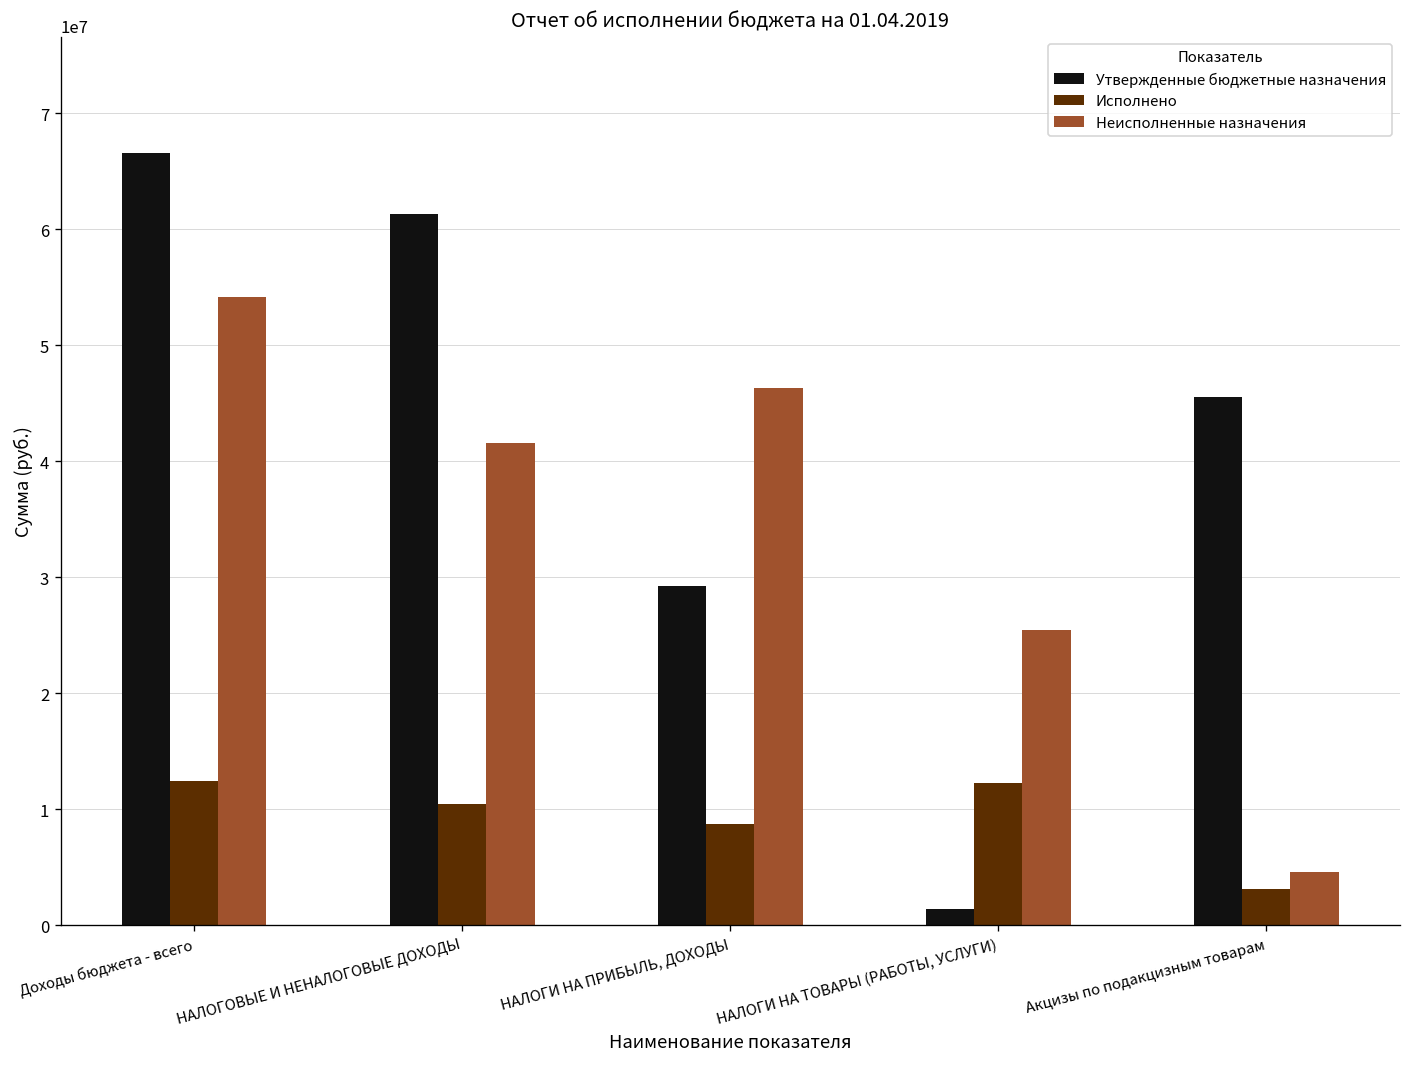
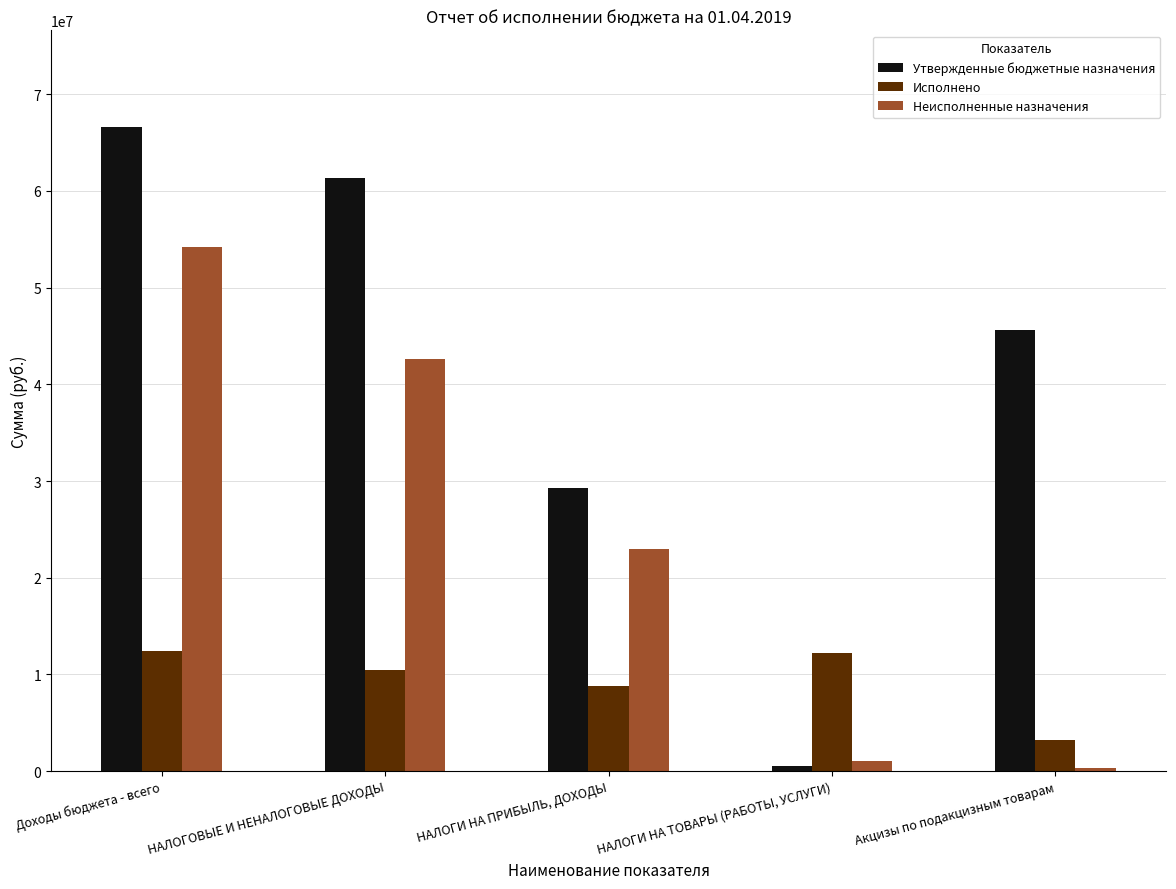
Неисполненные назначения, НАЛОГОВЫЕ И НЕНАЛОГОВЫЕ ДОХОДЫ: 42000000 -> 43000000
Неисполненные назначения, НАЛОГИ НА ПРИБЫЛЬ, ДОХОДЫ: 46000000 -> 23000000
Утвержденные бюджетные назначения, НАЛОГИ НА ТОВАРЫ (РАБОТЫ, УСЛУГИ): 1400000 -> 500000
Неисполненные назначения, НАЛОГИ НА ТОВАРЫ (РАБОТЫ, УСЛУГИ): 25000000 -> 1000000
Неисполненные назначения, Акцизы по подакцизным товарам: 5000000 -> 0
